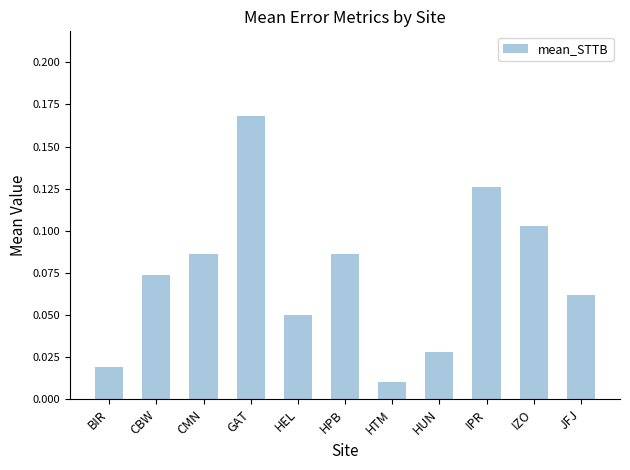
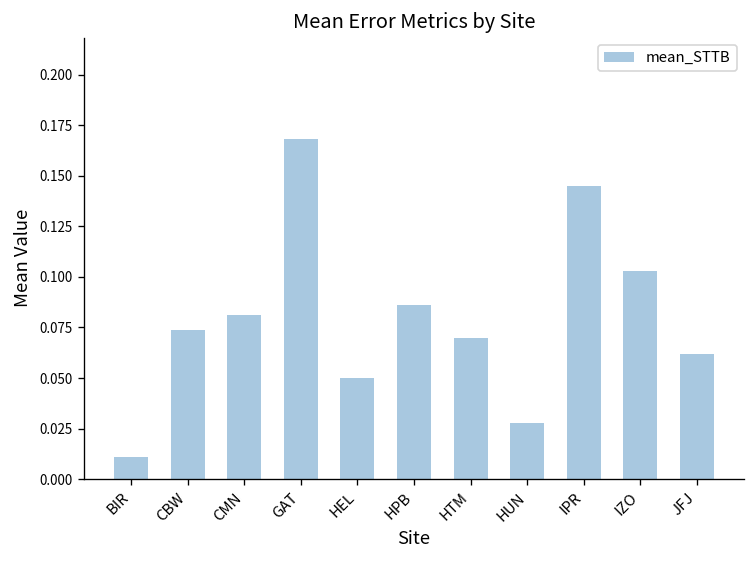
BIR: 0.019 -> 0.011
CMN: 0.086 -> 0.081
HTM: 0.01 -> 0.07
IPR: 0.126 -> 0.145
